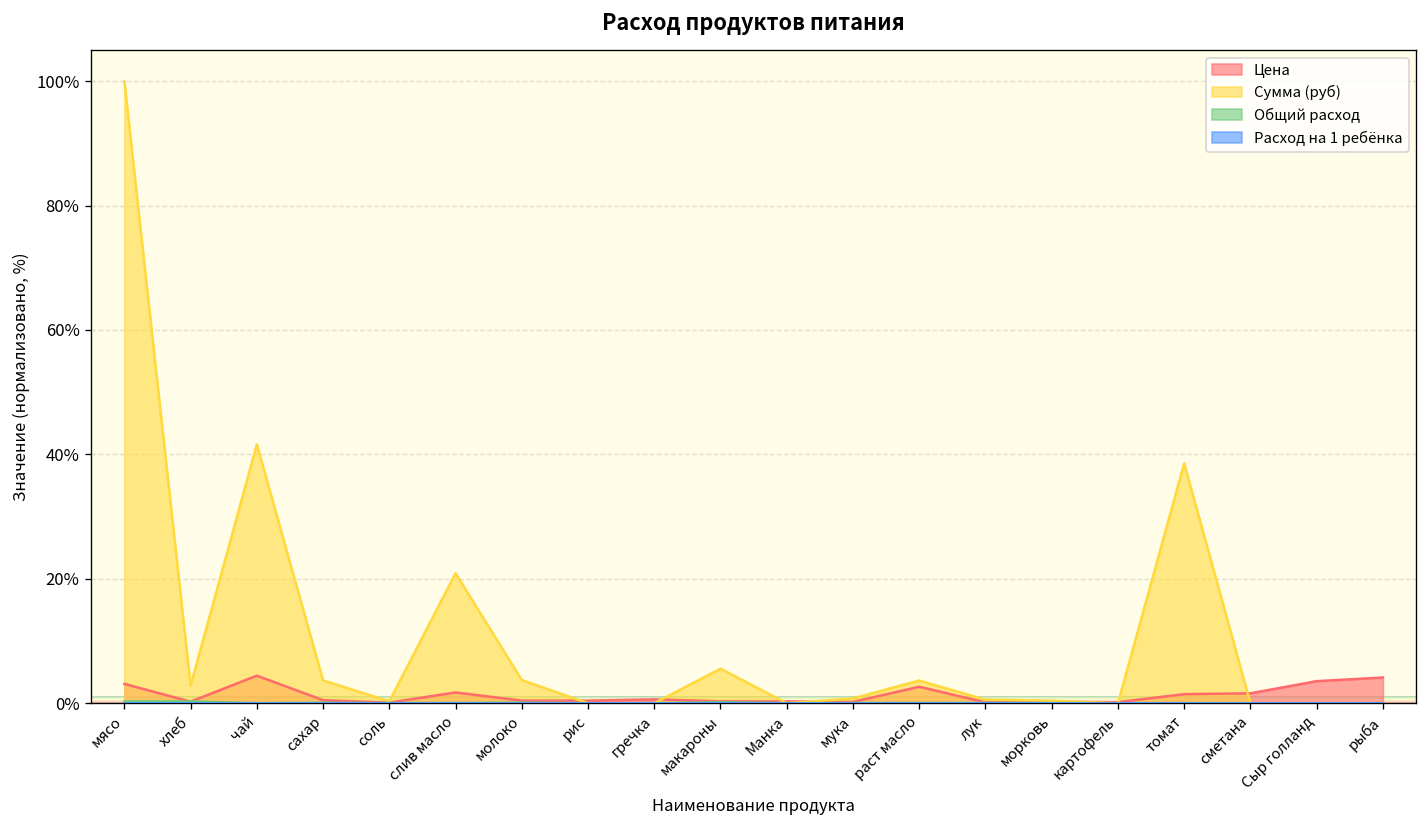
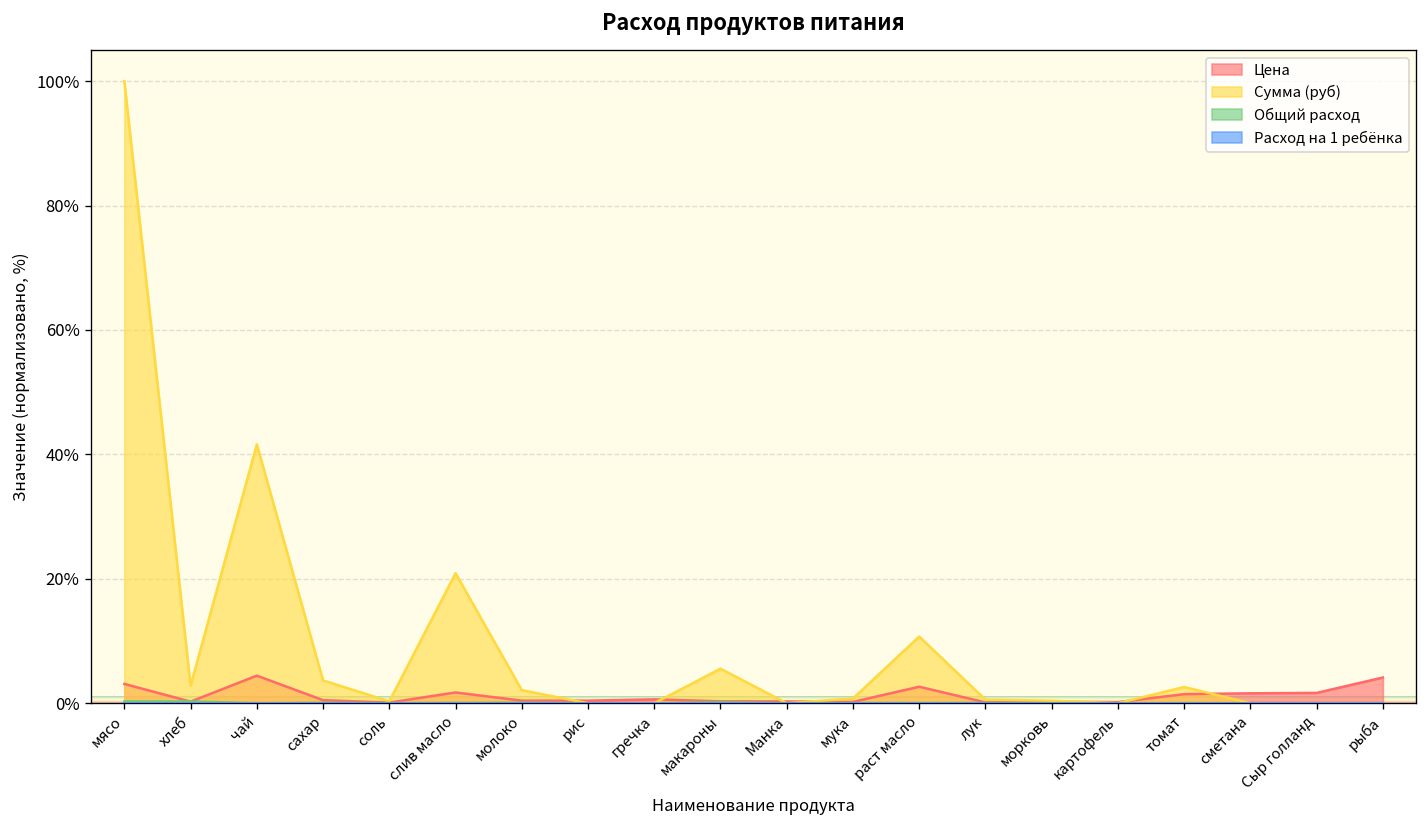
Сумма (руб), молоко: 4% -> 2%
Сумма (руб), раст масло: 4% -> 11%
Сумма (руб), томат: 39% -> 3%
Цена, Сыр голланд: 4% -> 2%
